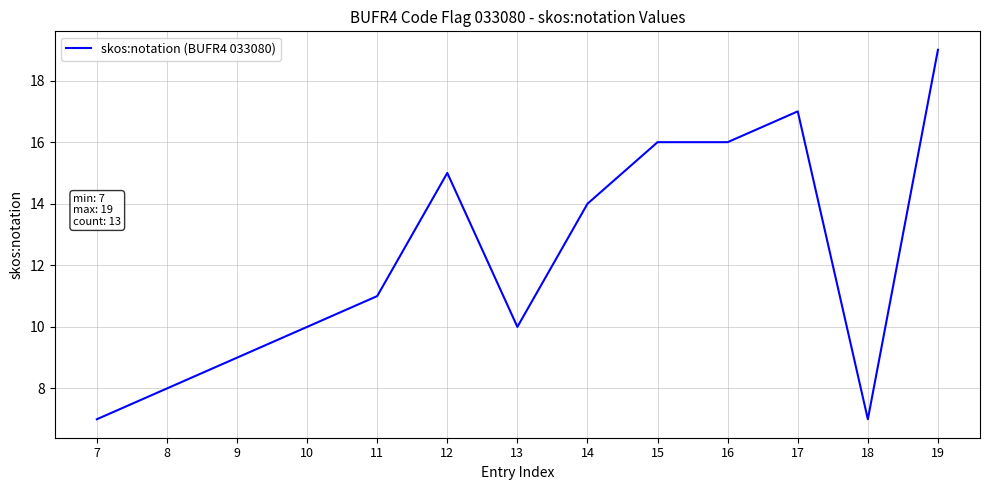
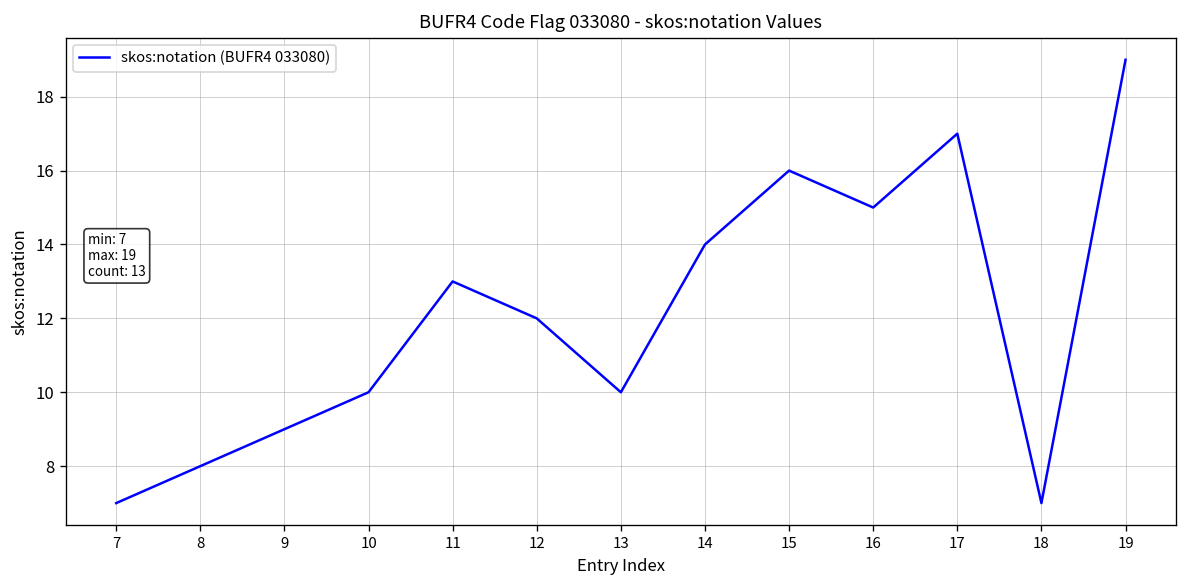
11: 11 -> 13
12: 15 -> 12
16: 16 -> 15
